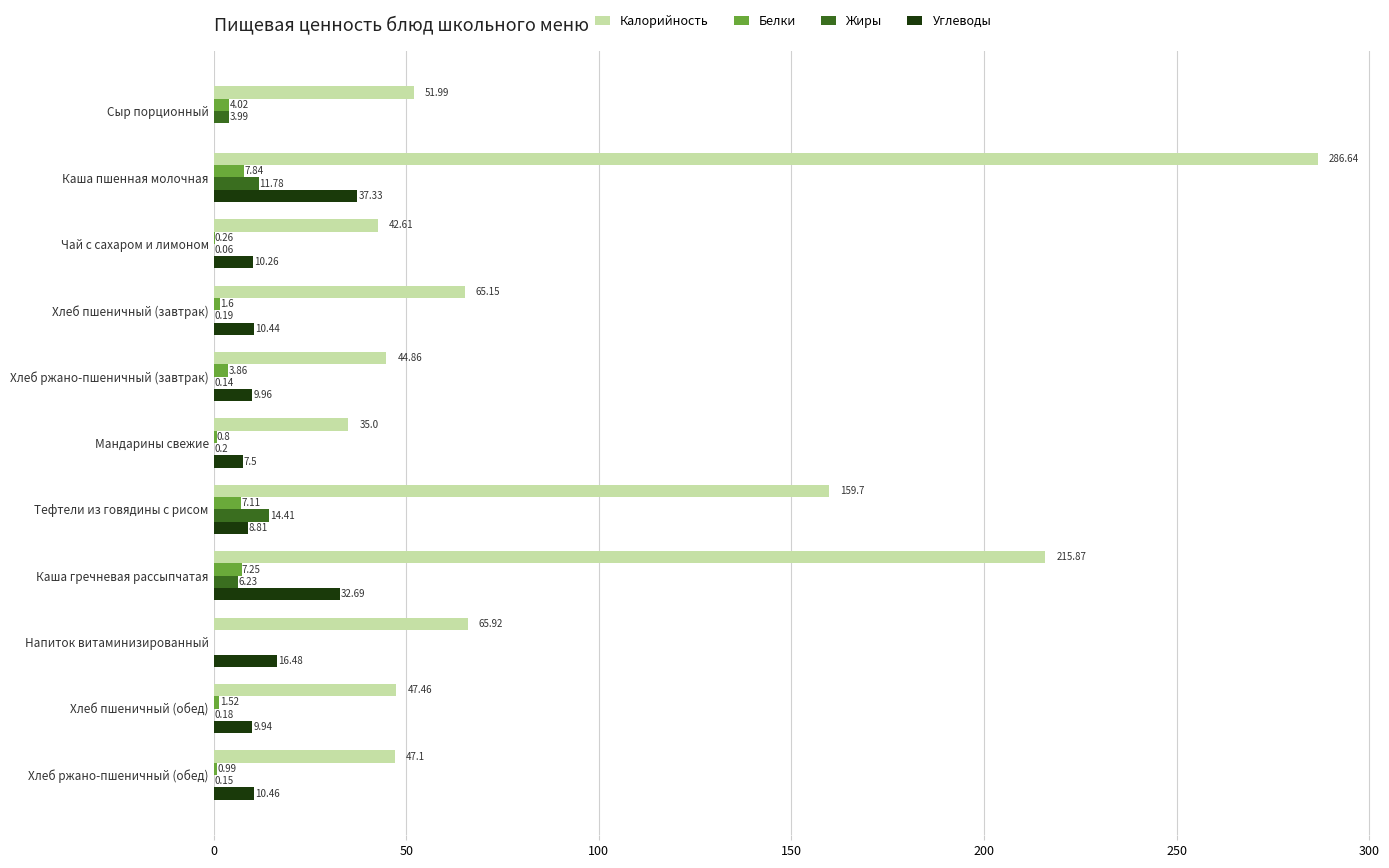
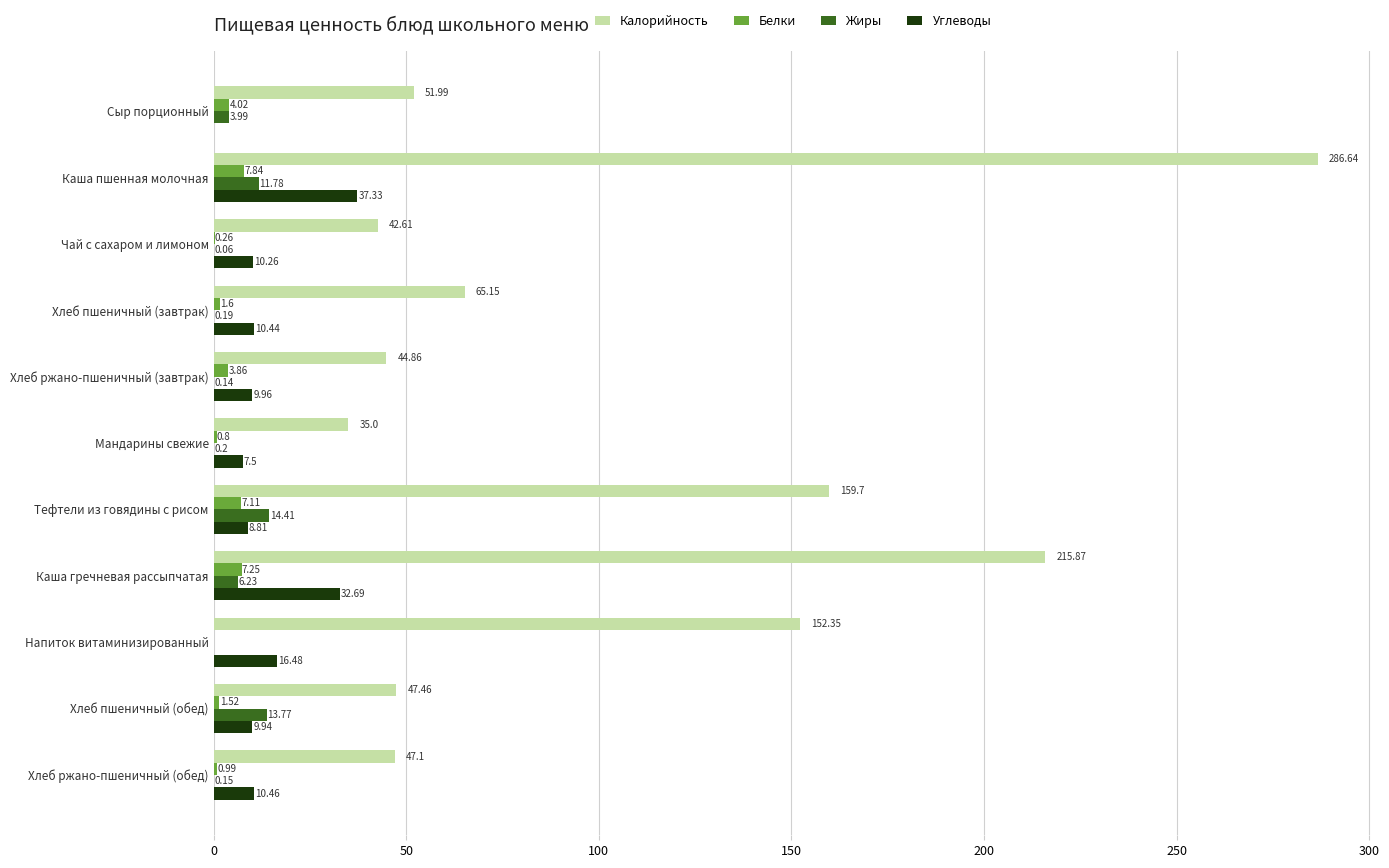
Калорийность, Напиток витаминизированный: 65.92 -> 152.35
Жиры, Хлеб пшеничный (обед): 0.18 -> 13.77
